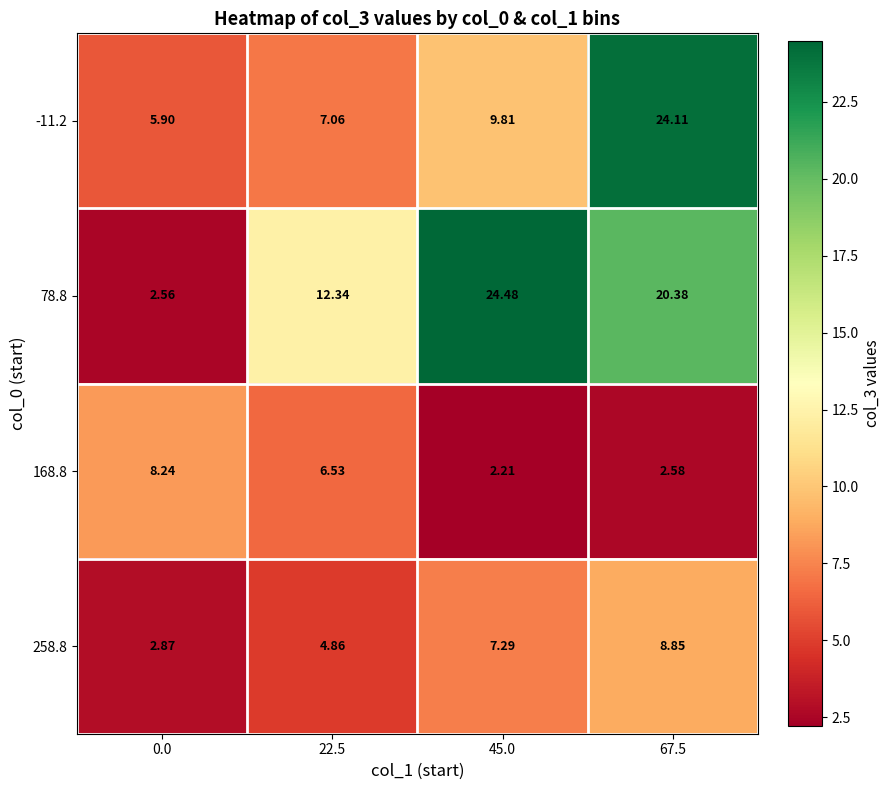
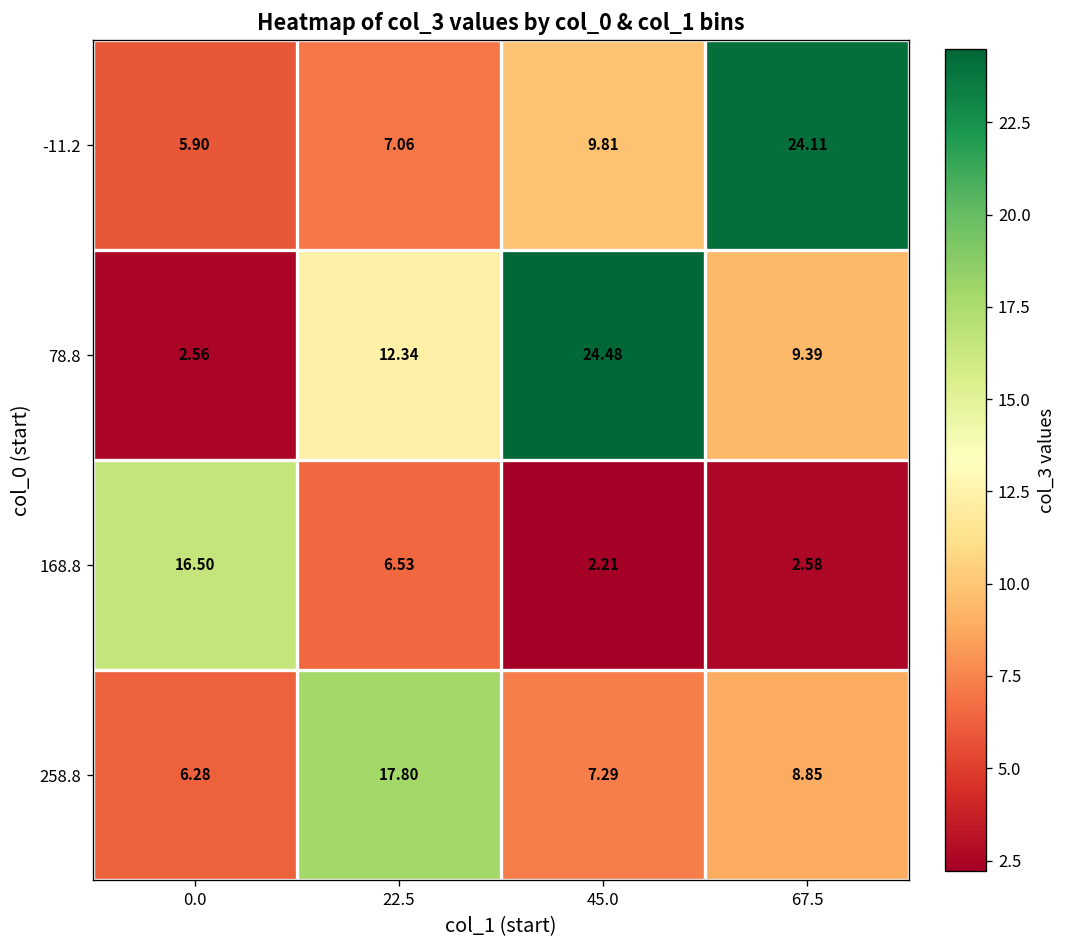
78.8, 67.5: 20.38 -> 9.39
168.8, 0.0: 8.24 -> 16.50
258.8, 0.0: 2.87 -> 6.28
258.8, 22.5: 4.86 -> 17.80
